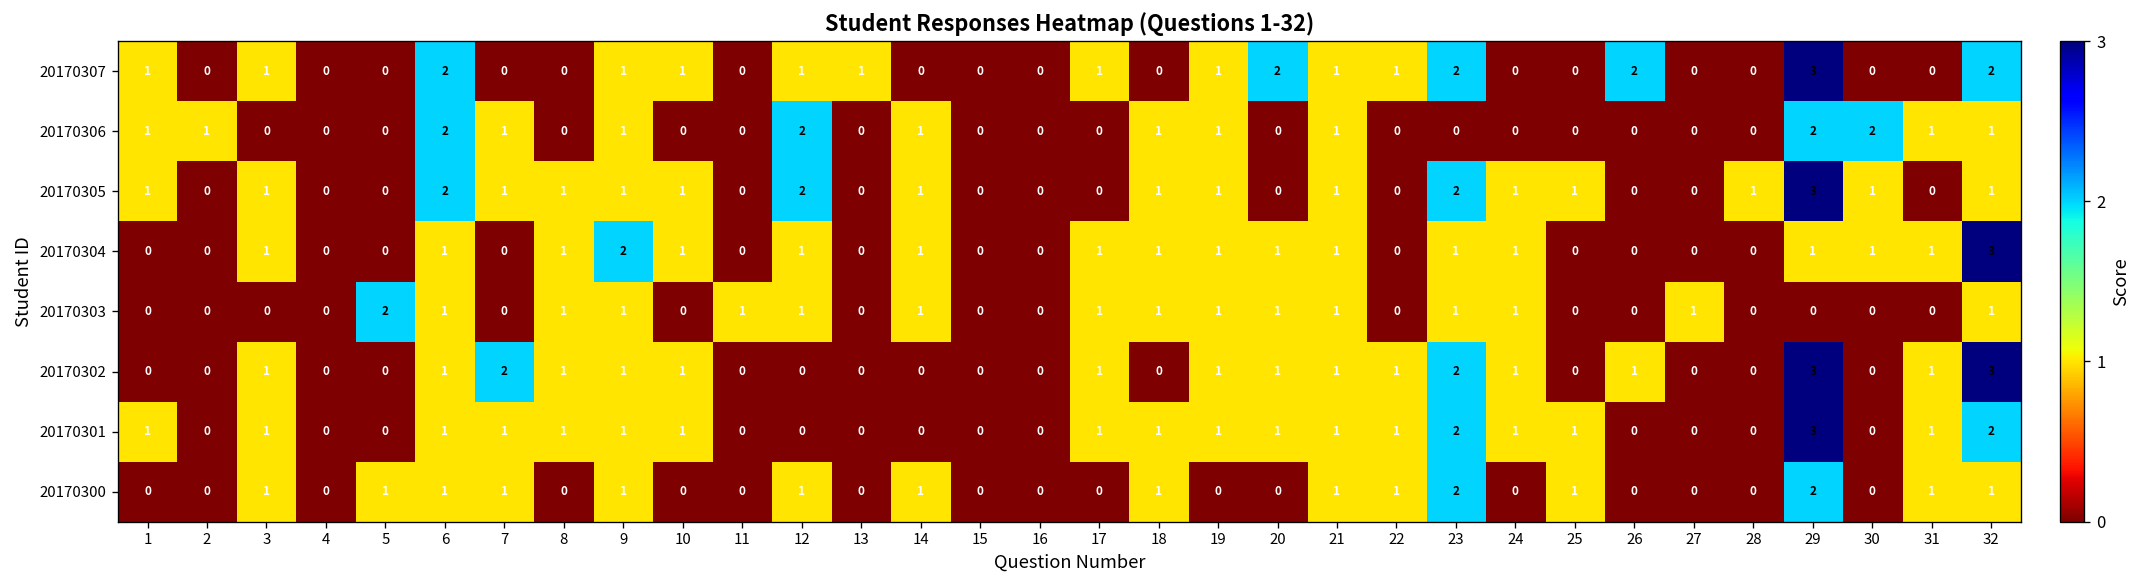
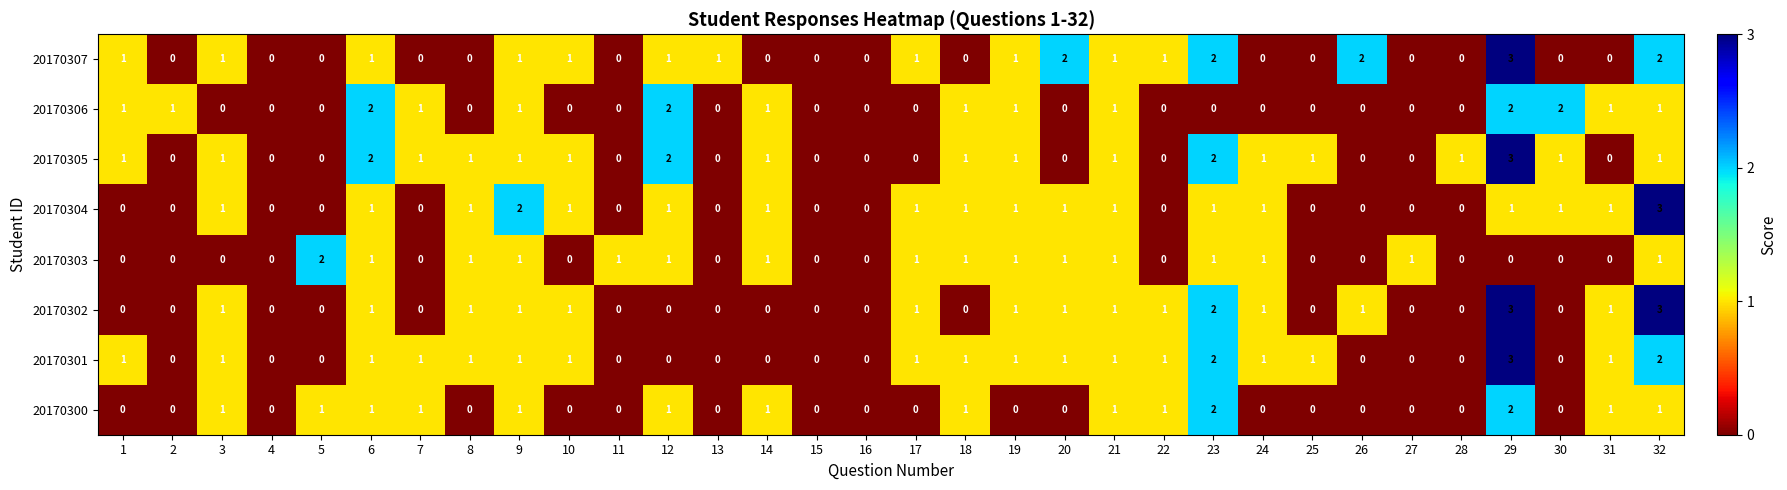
20170307, 6: 2 -> 1
20170302, 7: 2 -> 0
20170300, 25: 1 -> 0
